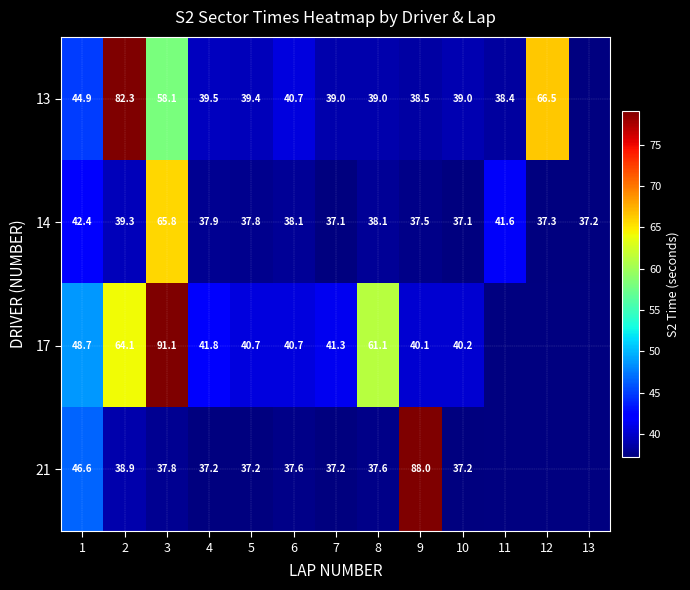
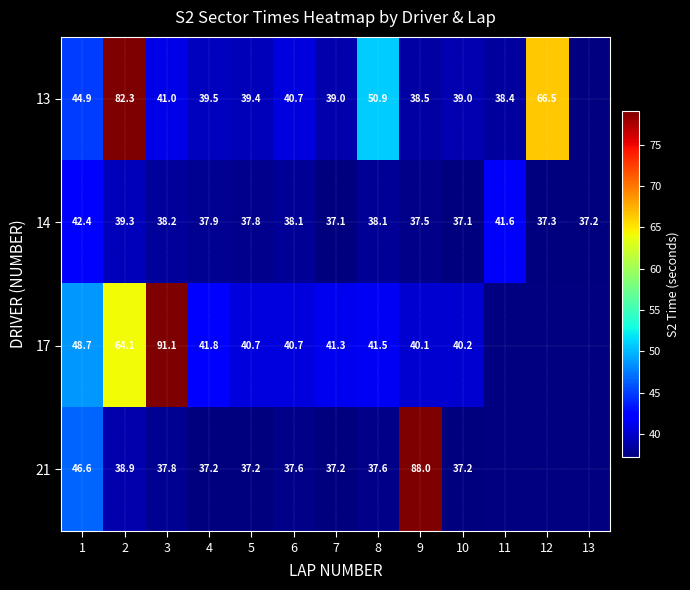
13, 3: 58.1 -> 41.0
13, 8: 39.0 -> 50.9
14, 3: 65.8 -> 38.2
17, 8: 61.1 -> 41.5
